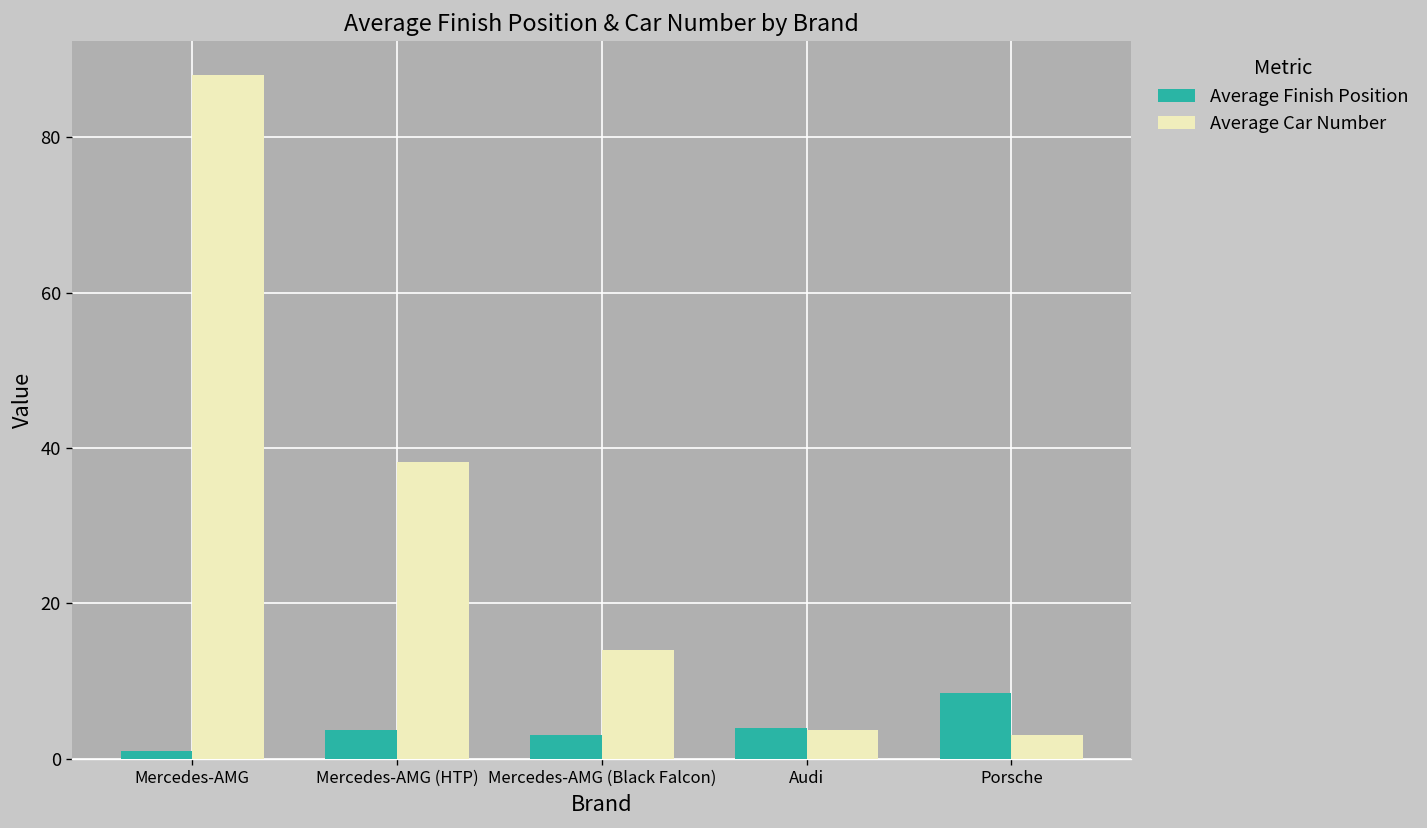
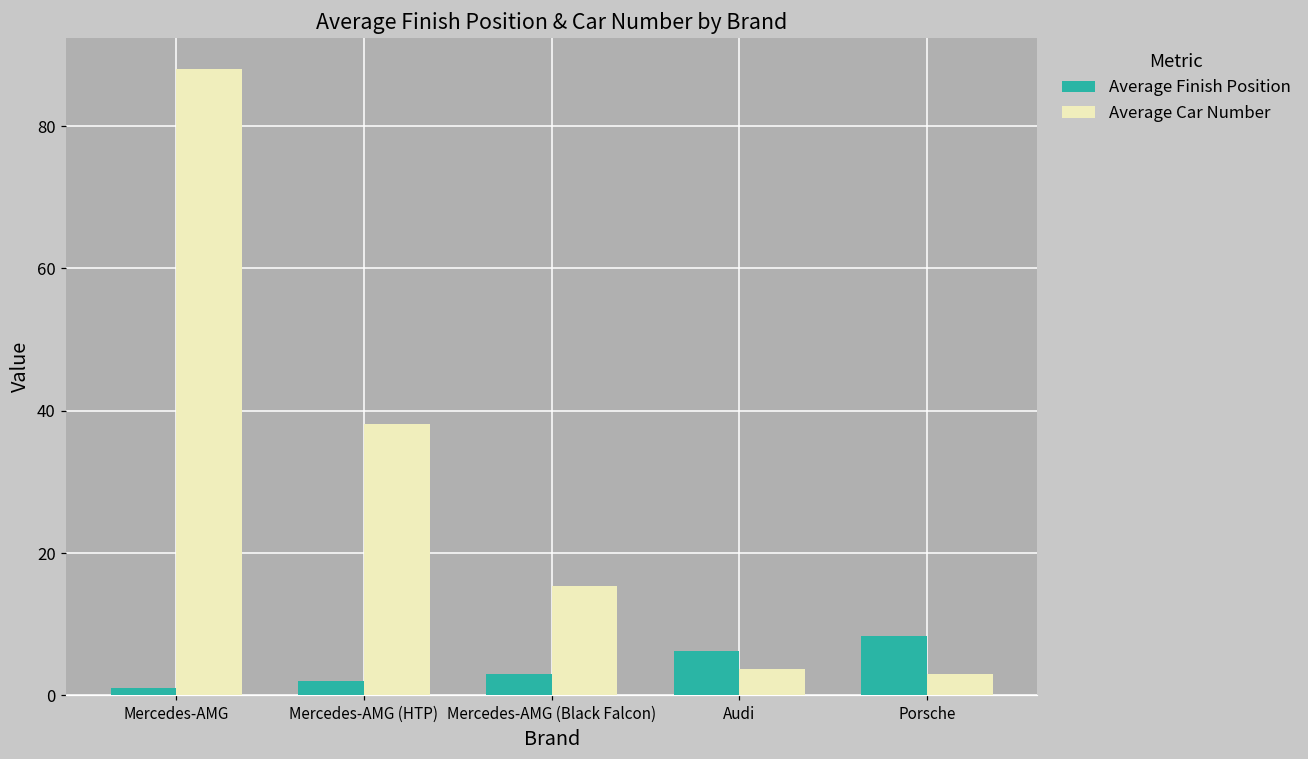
Average Finish Position, Mercedes-AMG (HTP): 4 -> 2
Average Car Number, Mercedes-AMG (Black Falcon): 14 -> 15
Average Finish Position, Audi: 4 -> 6
